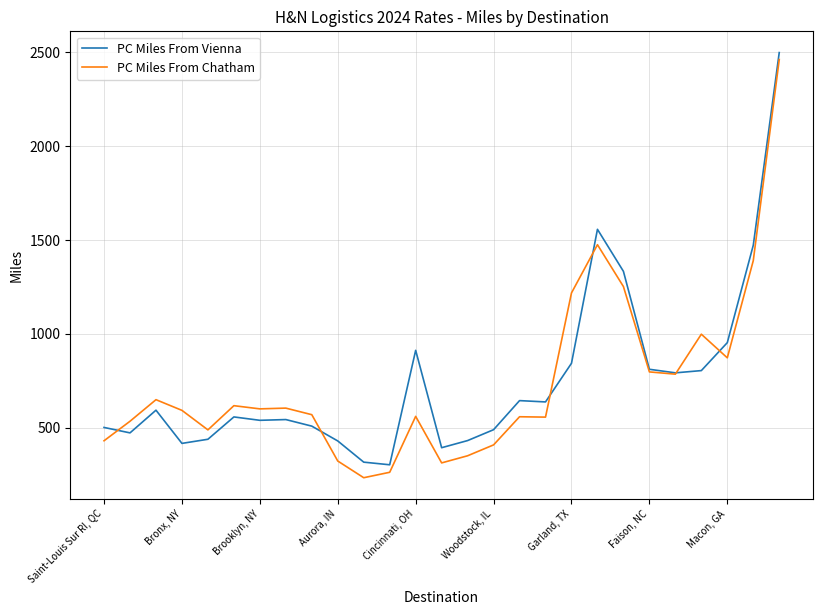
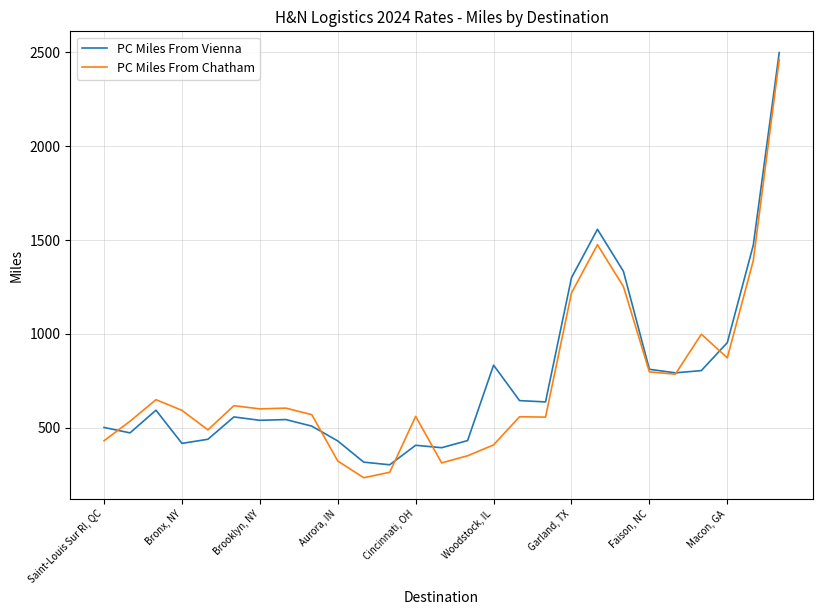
PC Miles From Vienna, Cincinnati, OH: 910 -> 410
PC Miles From Vienna, Woodstock, IL: 490 -> 830
PC Miles From Vienna, Garland, TX: 840 -> 1300
